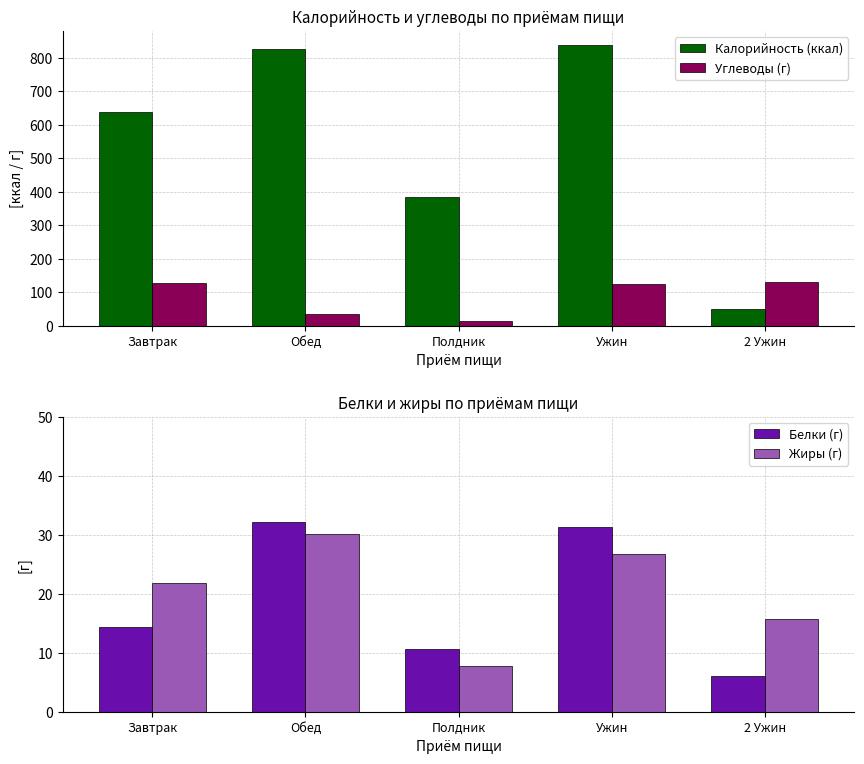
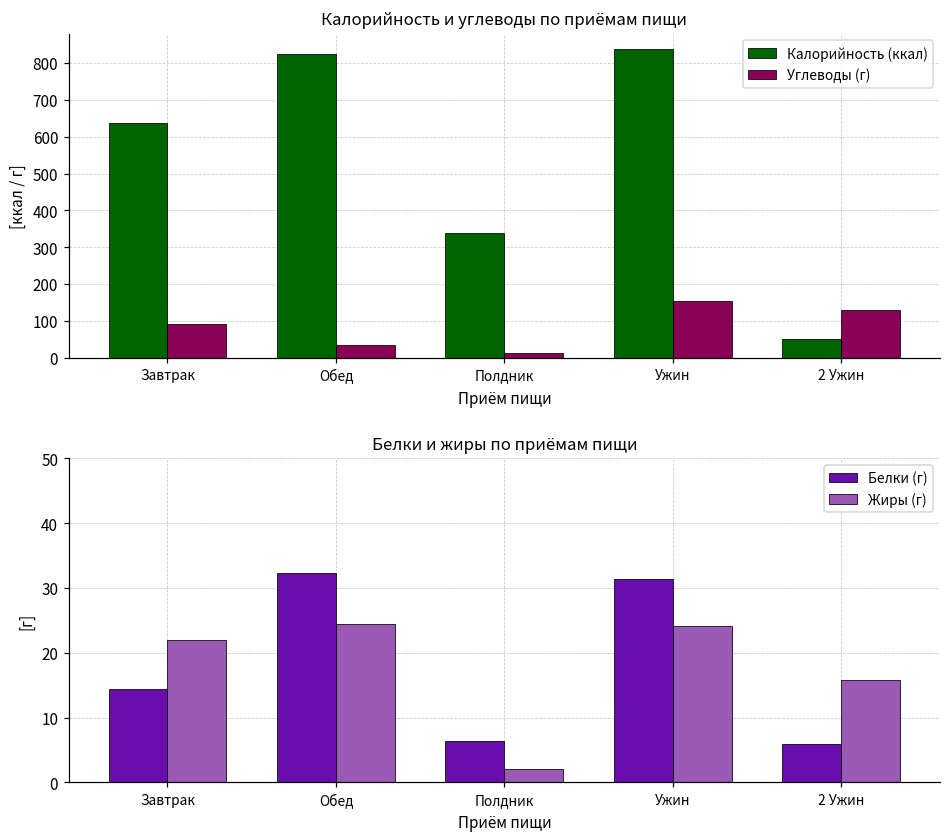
Калорийность и углеводы по приёмам пищи, Углеводы (г), Завтрак: 130 -> 90
Калорийность и углеводы по приёмам пищи, Калорийность (ккал), Полдник: 390 -> 340
Калорийность и углеводы по приёмам пищи, Углеводы (г), Ужин: 130 -> 150
Белки и жиры по приёмам пищи, Жиры (г), Обед: 30 -> 24
Белки и жиры по приёмам пищи, Белки (г), Полдник: 11 -> 6
Белки и жиры по приёмам пищи, Жиры (г), Полдник: 8 -> 2
Белки и жиры по приёмам пищи, Жиры (г), Ужин: 27 -> 24
